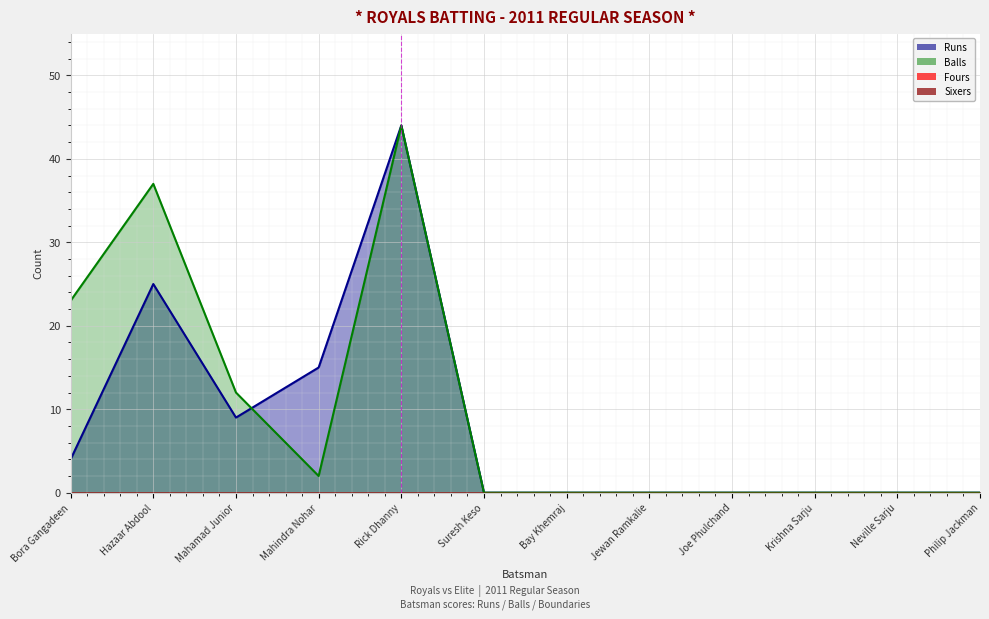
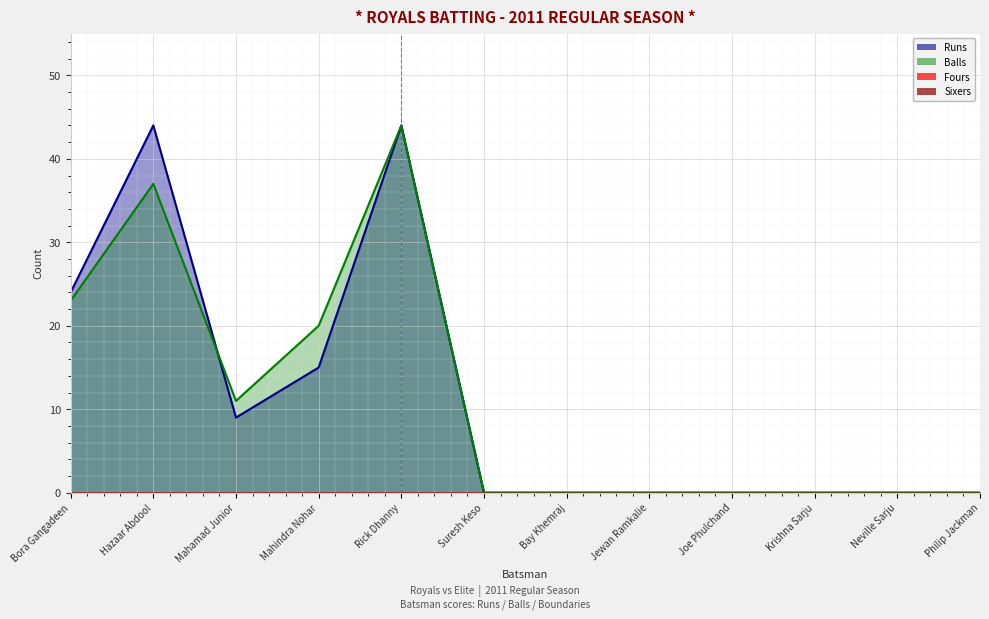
Runs, Bora Gangadeen: 4 -> 24
Runs, Hazaar Abdool: 25 -> 44
Balls, Mahamad Junior: 12 -> 11
Balls, Mahindra Nohar: 2 -> 20
